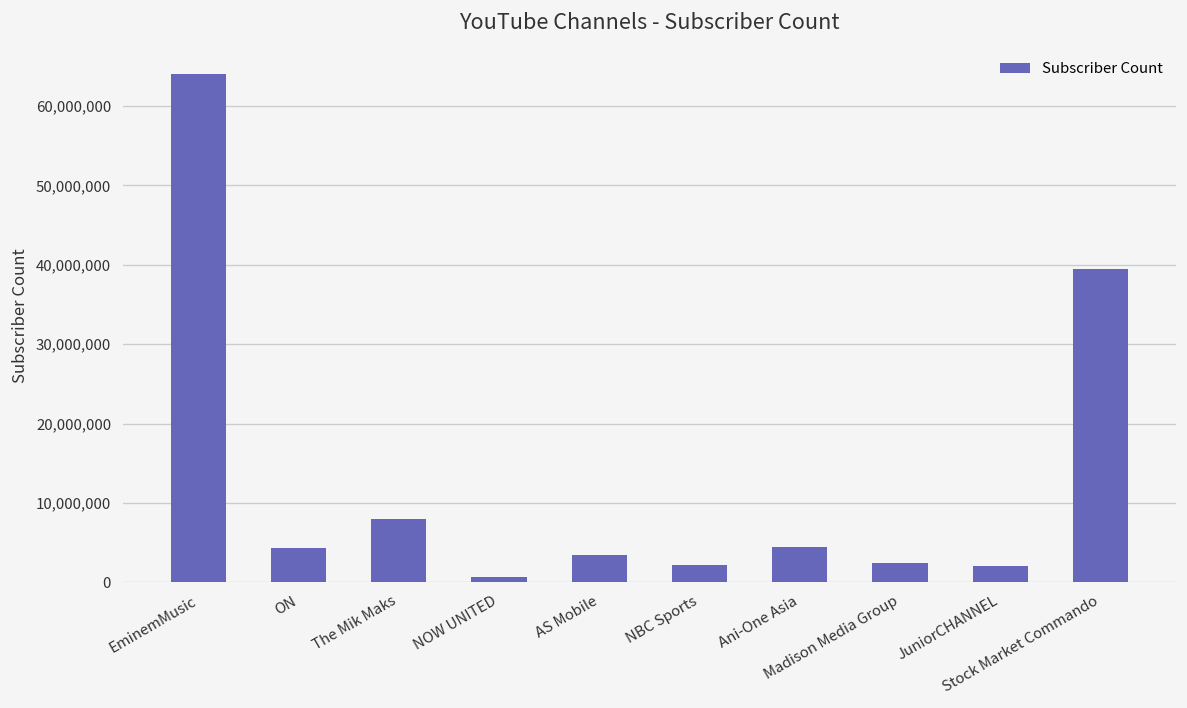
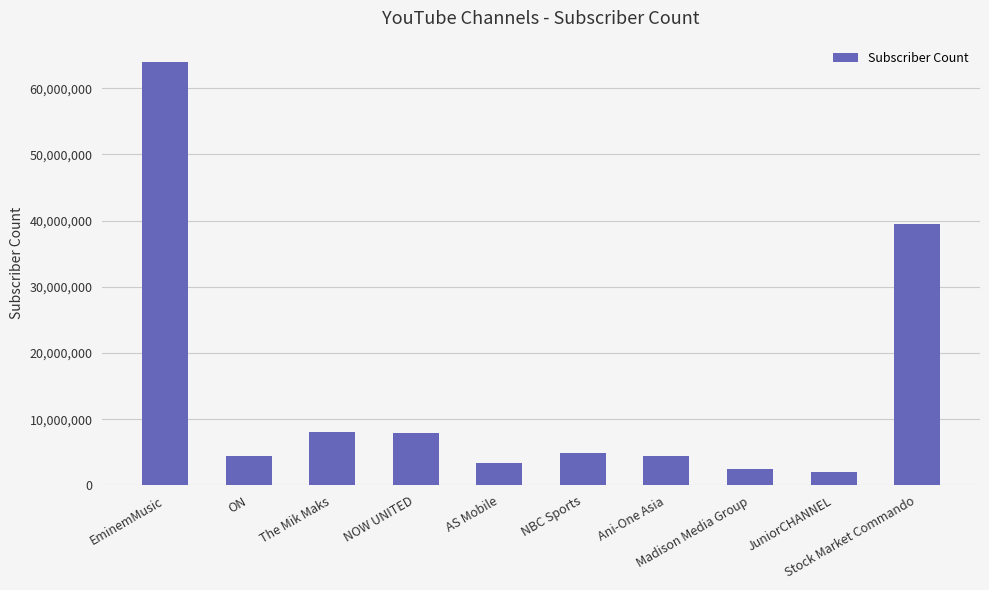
NOW UNITED: 1,000,000 -> 8,000,000
NBC Sports: 2,000,000 -> 5,000,000
